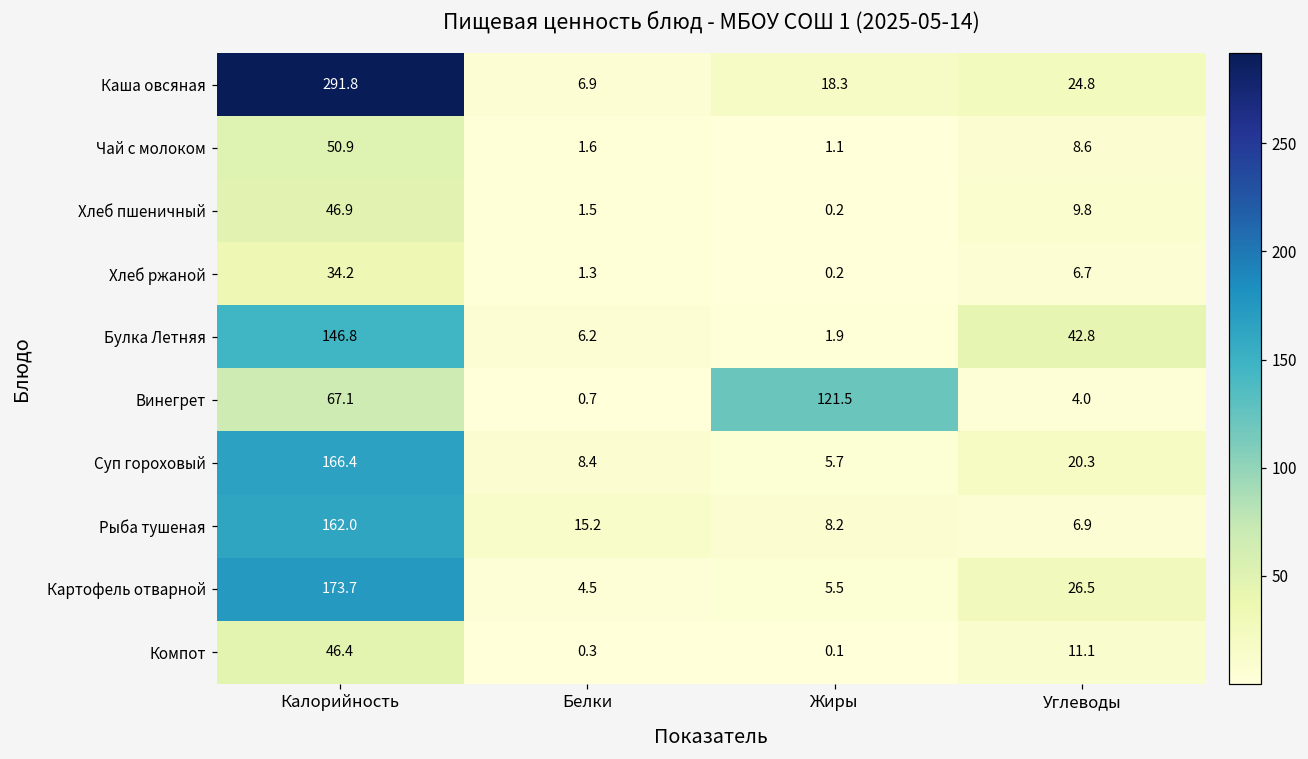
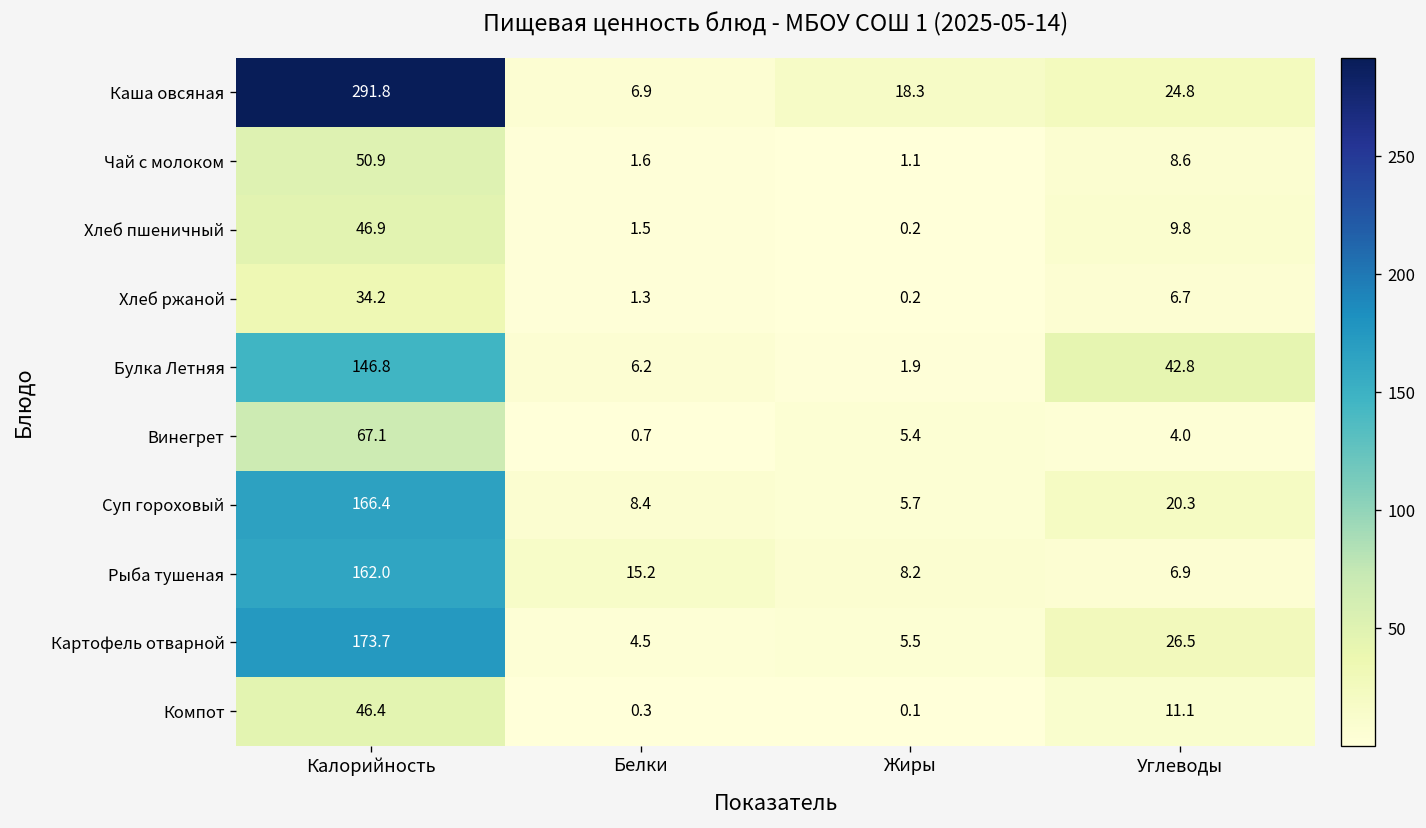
Винегрет, Жиры: 121.5 -> 5.4
